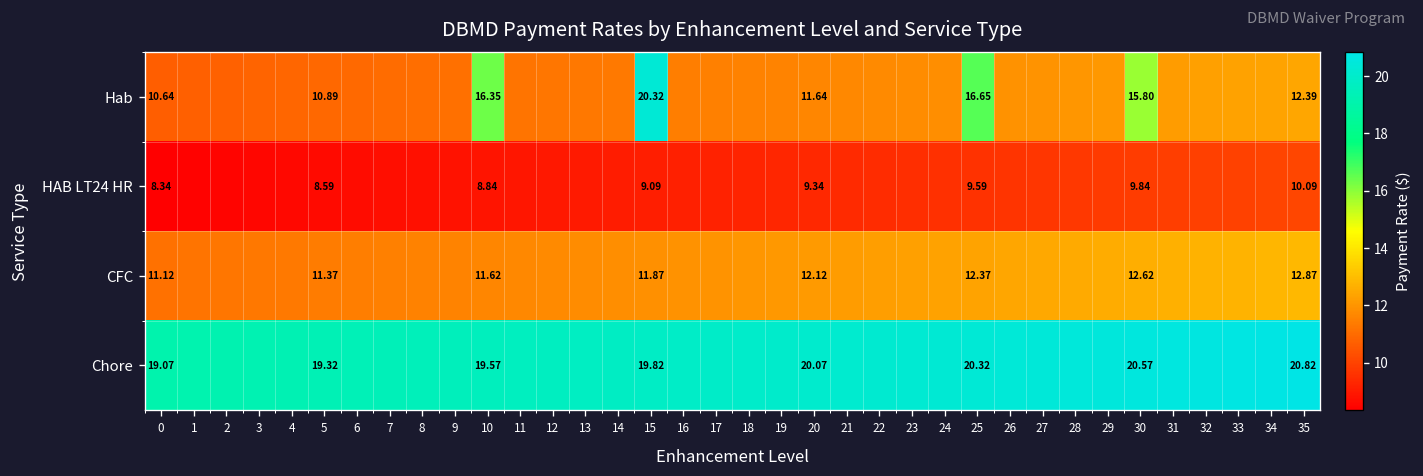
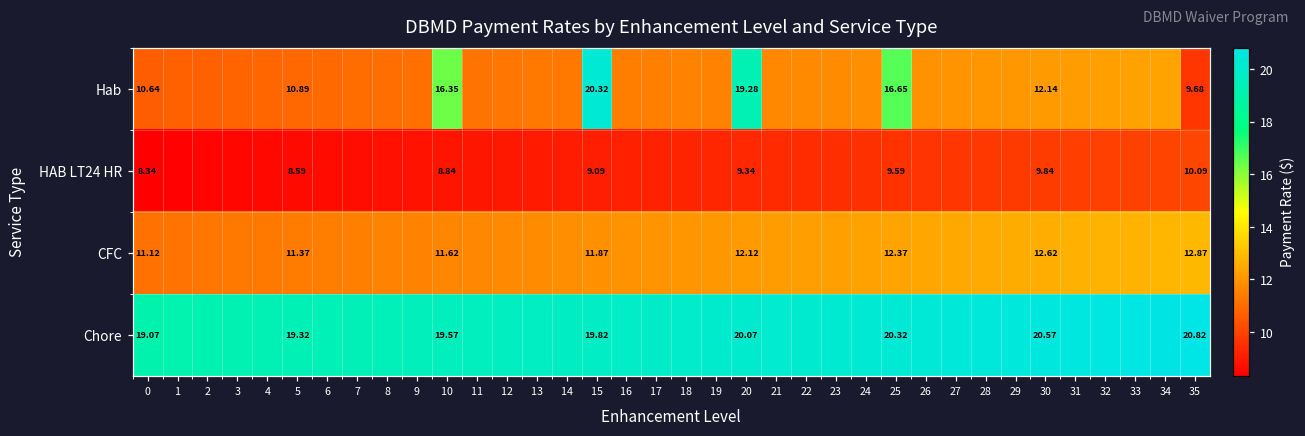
Hab, 20: 11.64 -> 19.28
Hab, 30: 15.80 -> 12.14
Hab, 35: 12.39 -> 9.68
